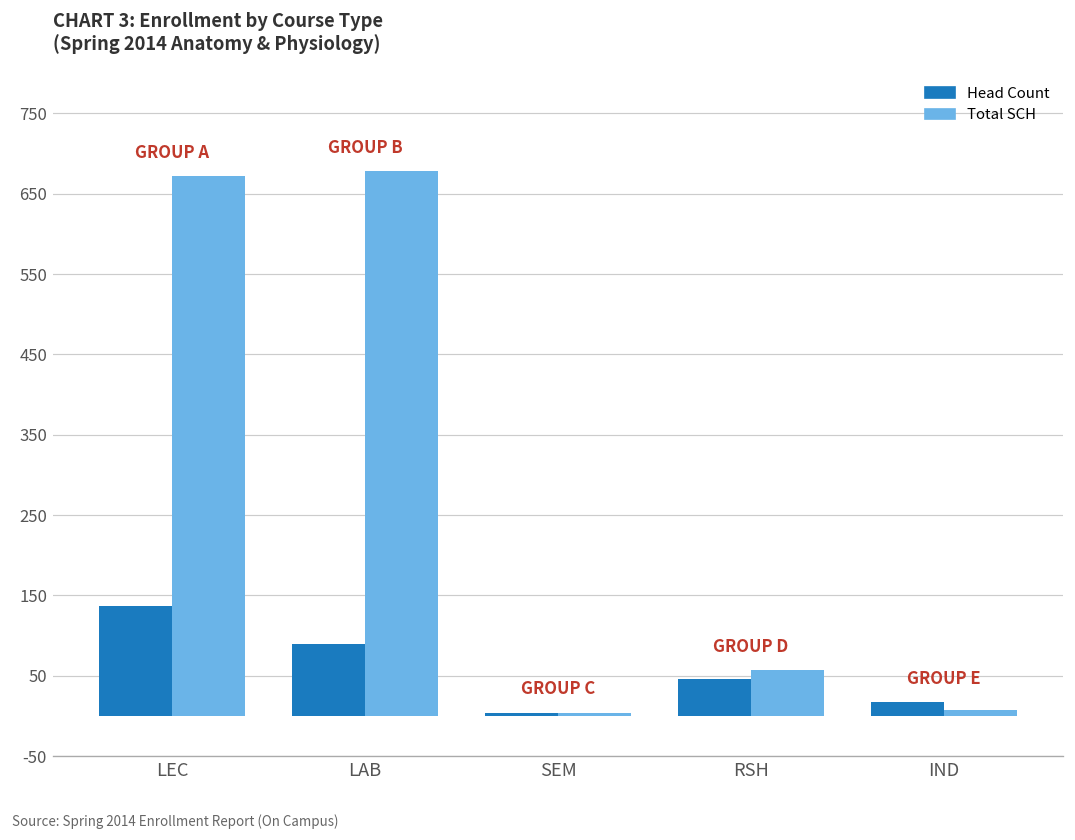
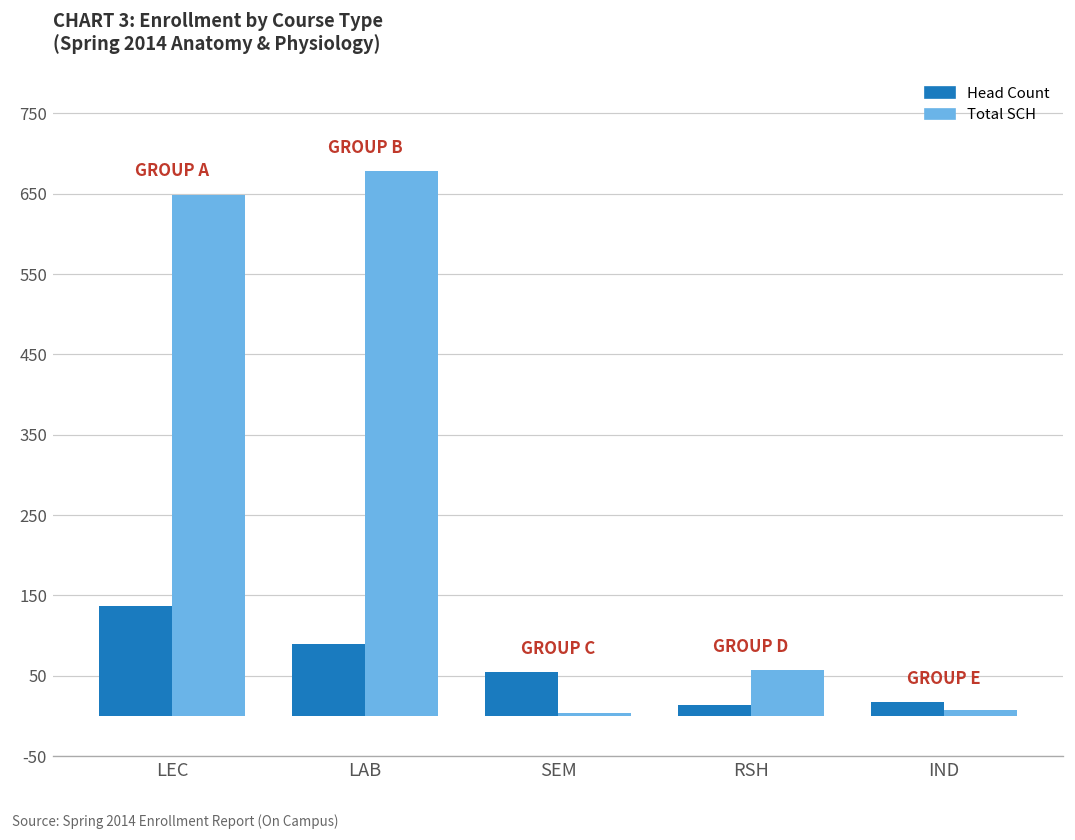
Total SCH, LEC: 670 -> 650
Head Count, SEM: 0 -> 50
Head Count, RSH: 50 -> 10
